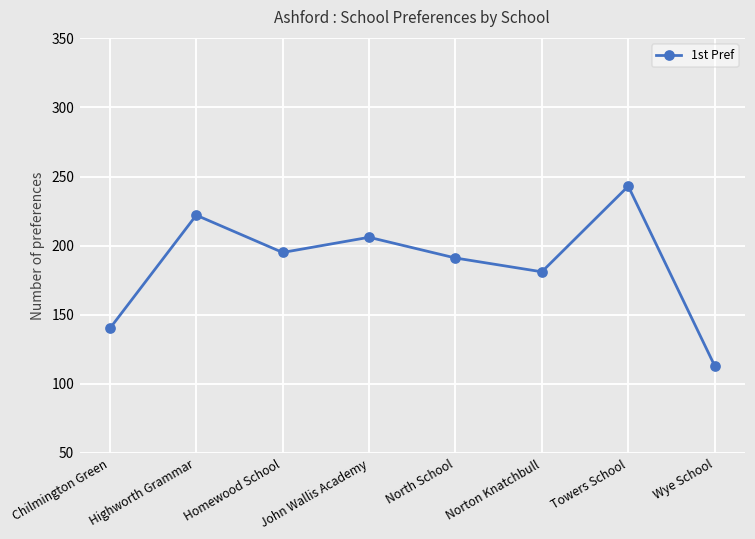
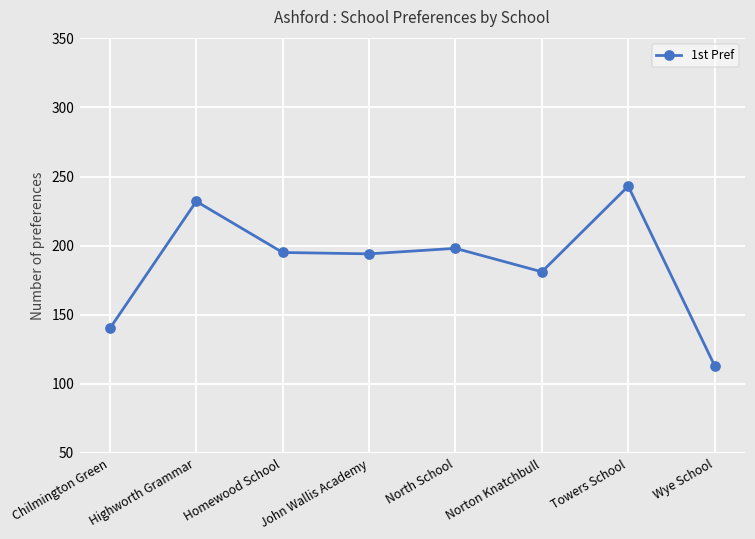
Highworth Grammar: 222 -> 232
John Wallis Academy: 206 -> 194
North School: 191 -> 198
